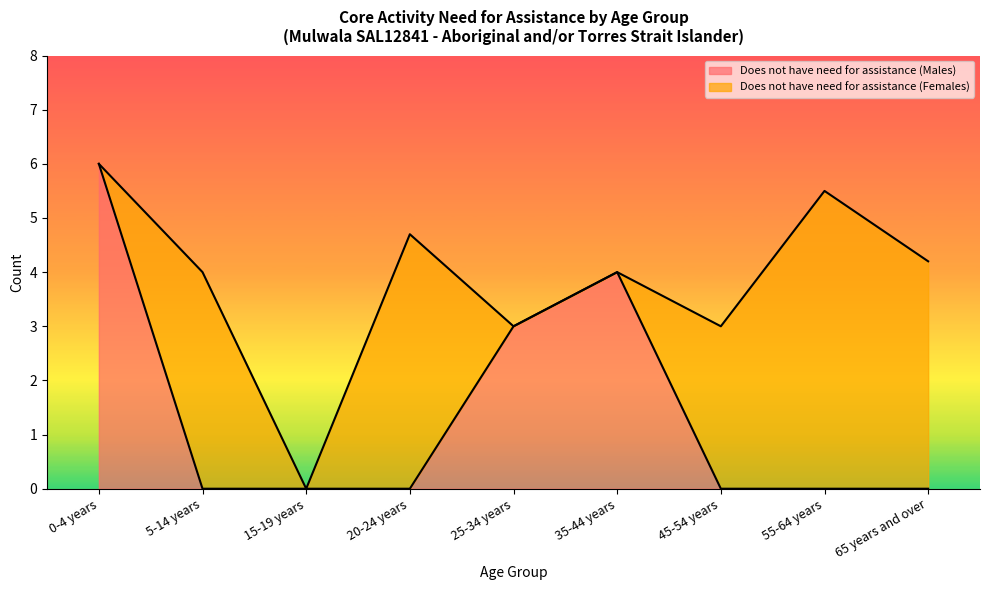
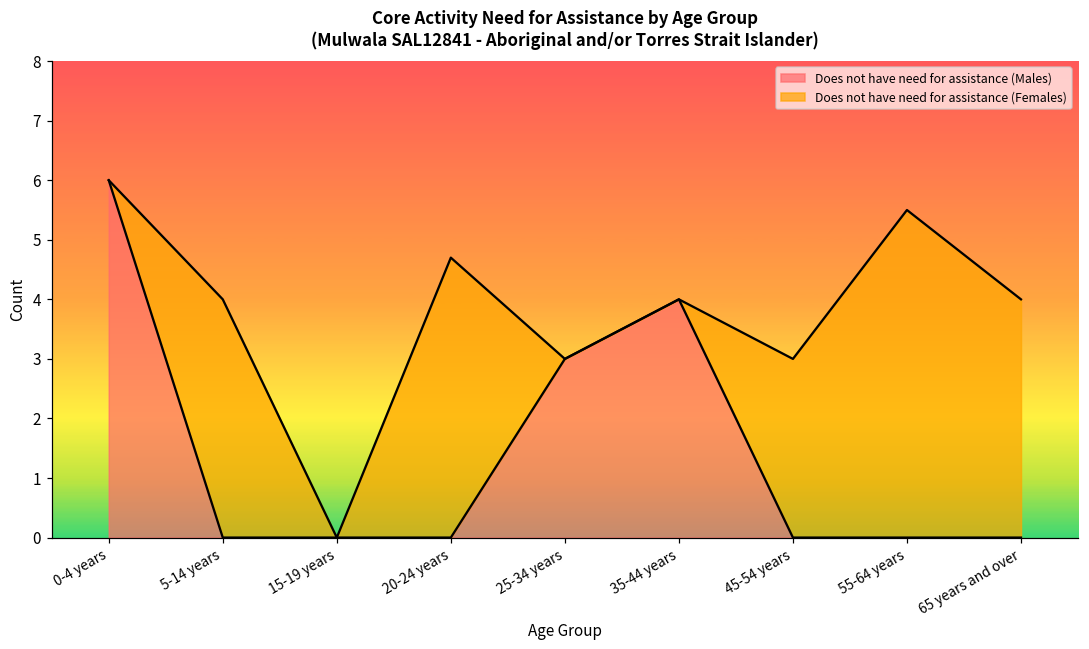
Does not have need for assistance (Females), 65 years and over: 4.2 -> 4.0
